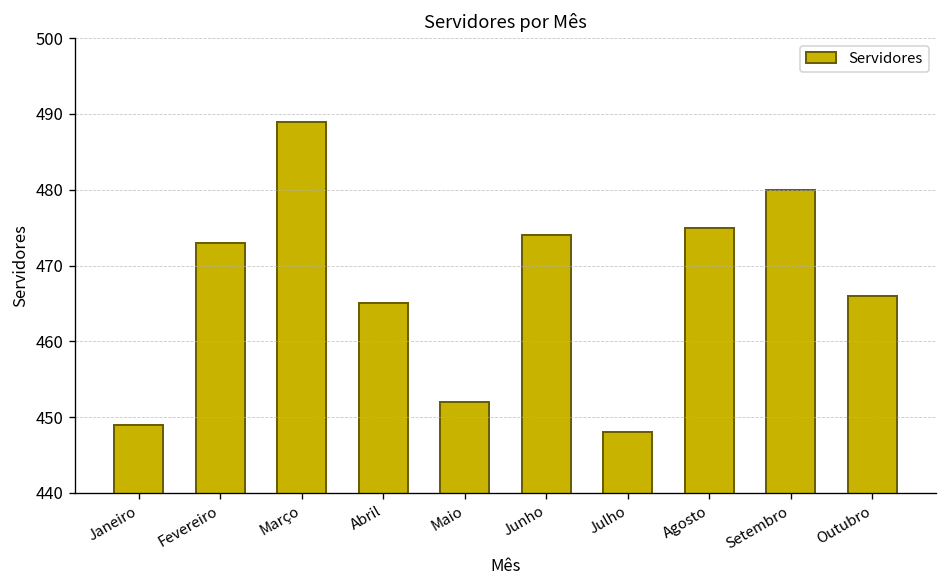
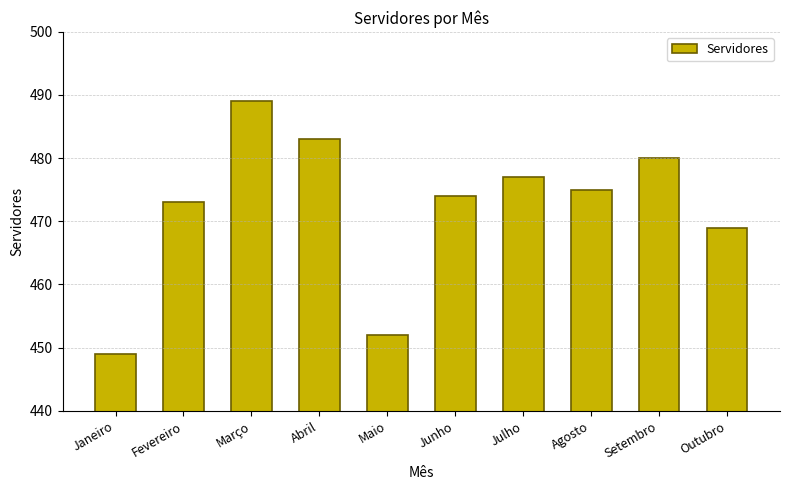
Abril: 465 -> 483
Julho: 448 -> 477
Outubro: 466 -> 469
